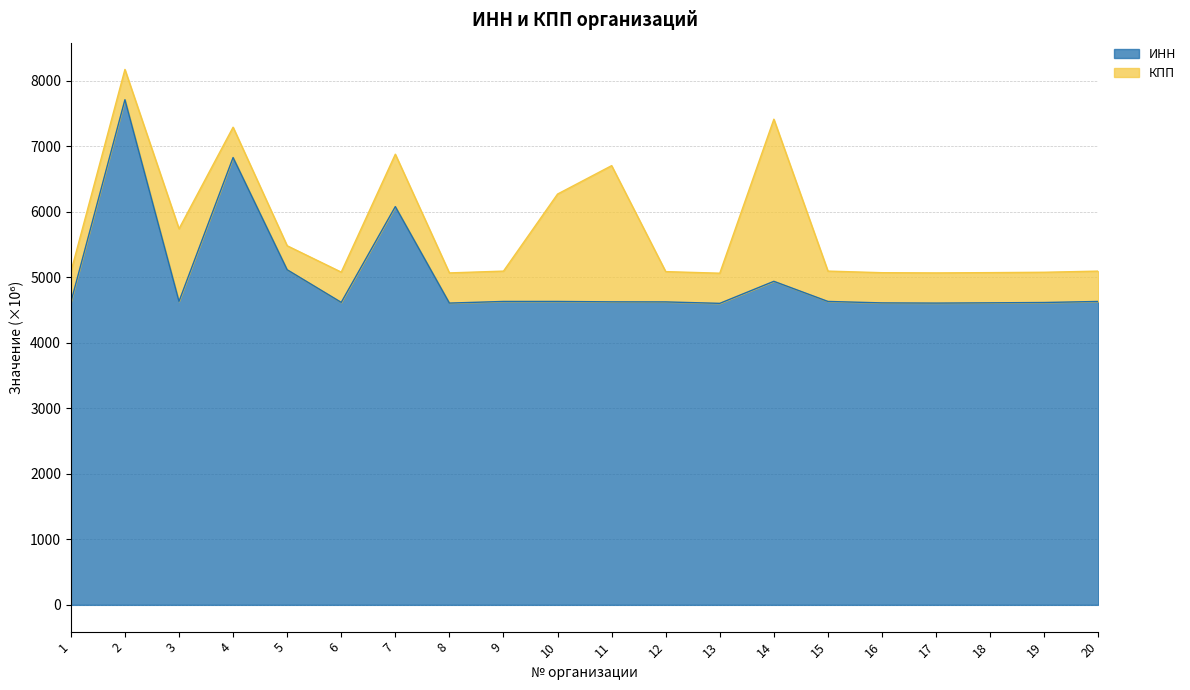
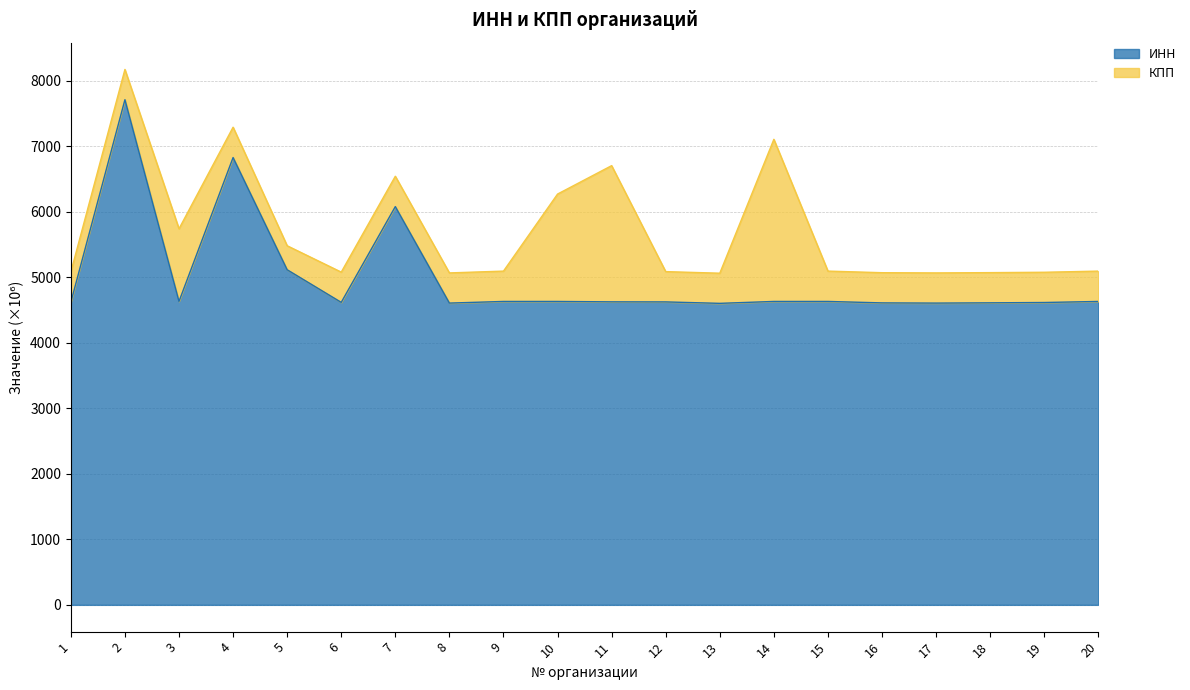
КПП, 7: 800 -> 500
ИНН, 14: 4900 -> 4600
